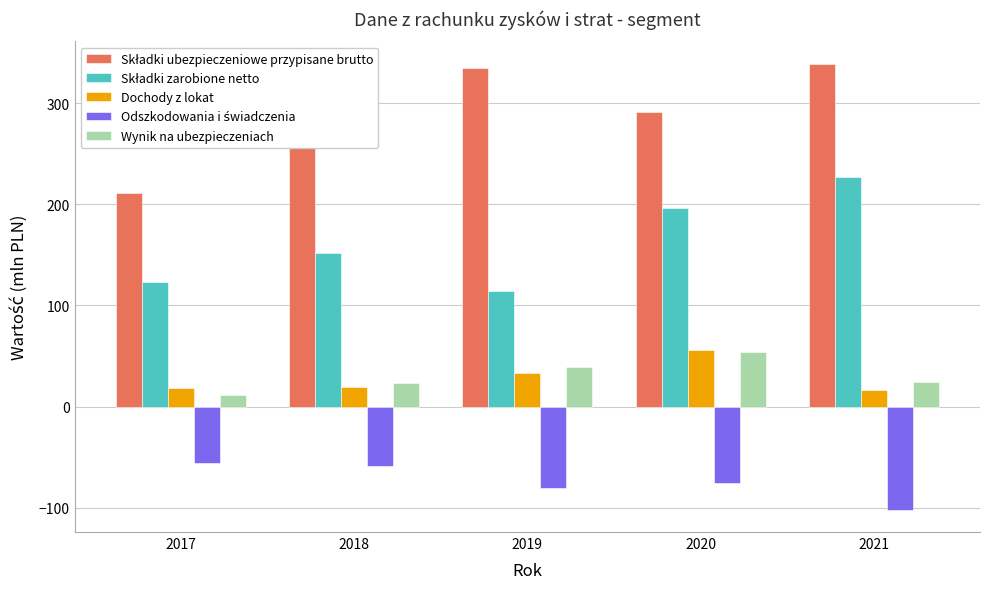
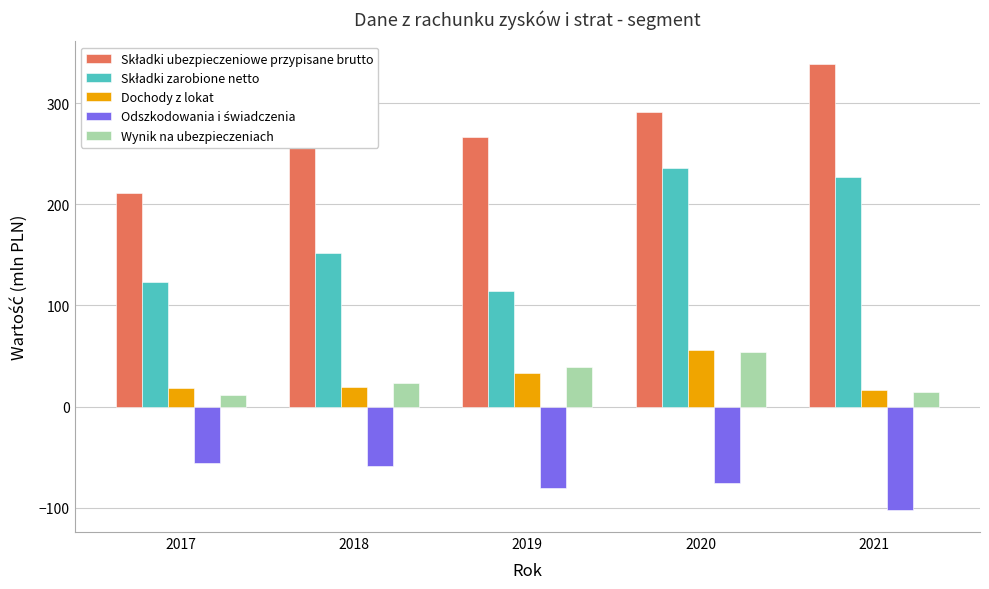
Składki ubezpieczeniowe przypisane brutto, 2019: 335 -> 266
Składki zarobione netto, 2020: 196 -> 236
Wynik na ubezpieczeniach, 2021: 24 -> 14
